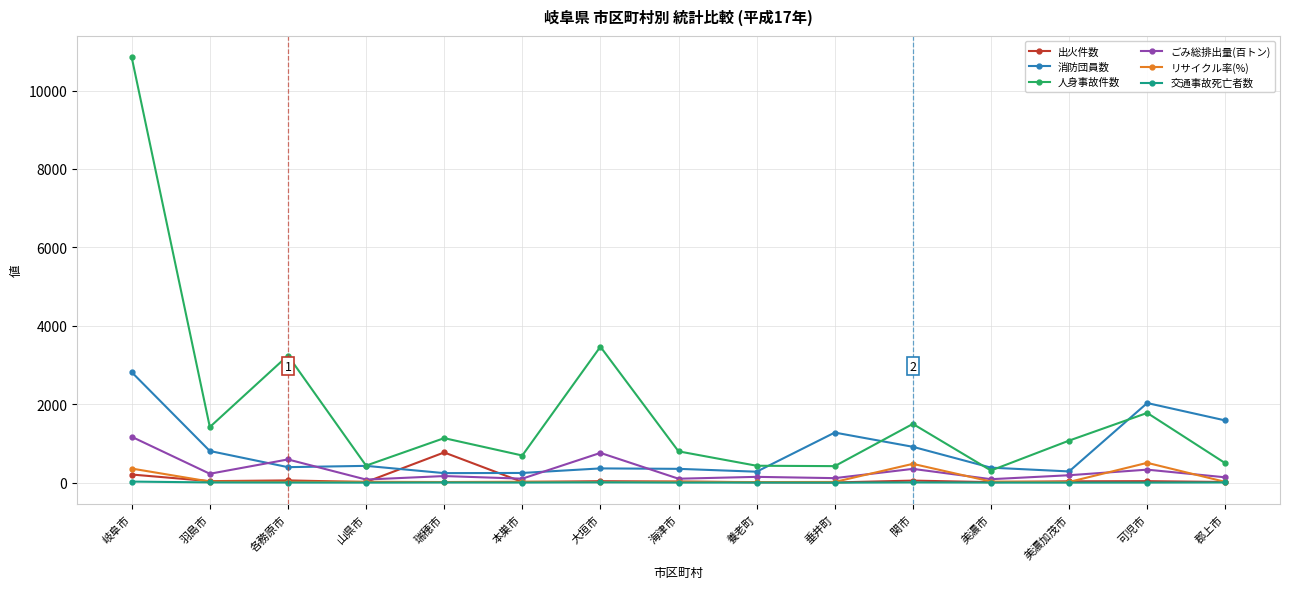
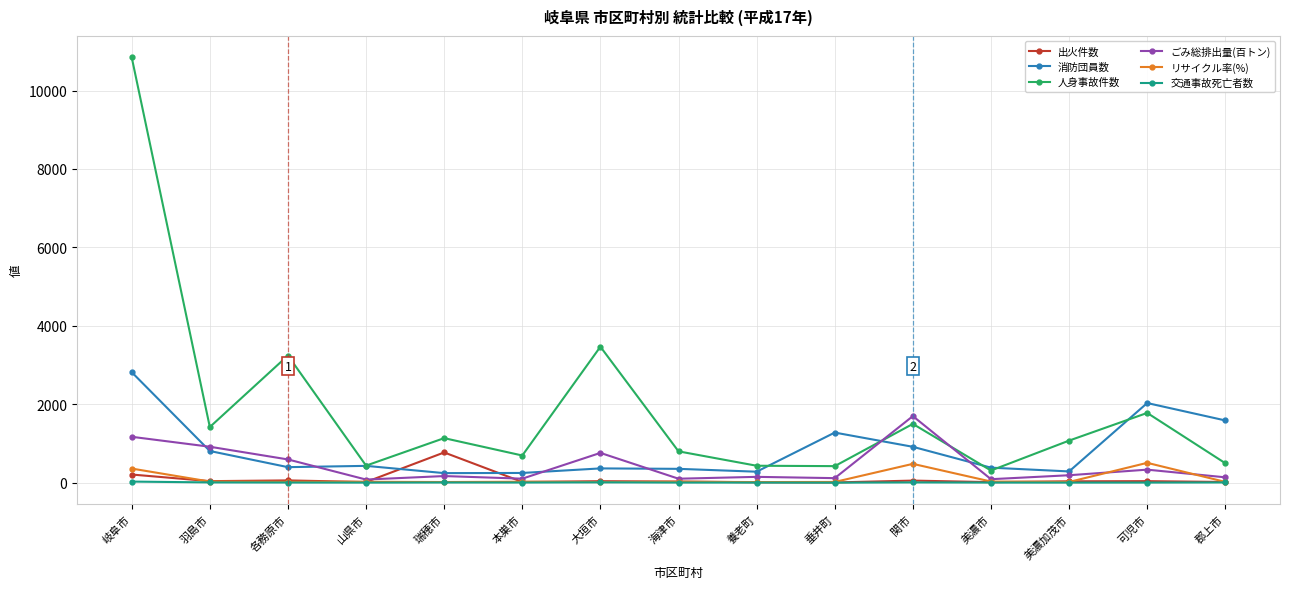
ごみ総排出量(百トン), 羽島市: 200 -> 900
ごみ総排出量(百トン), 関市: 400 -> 1700
